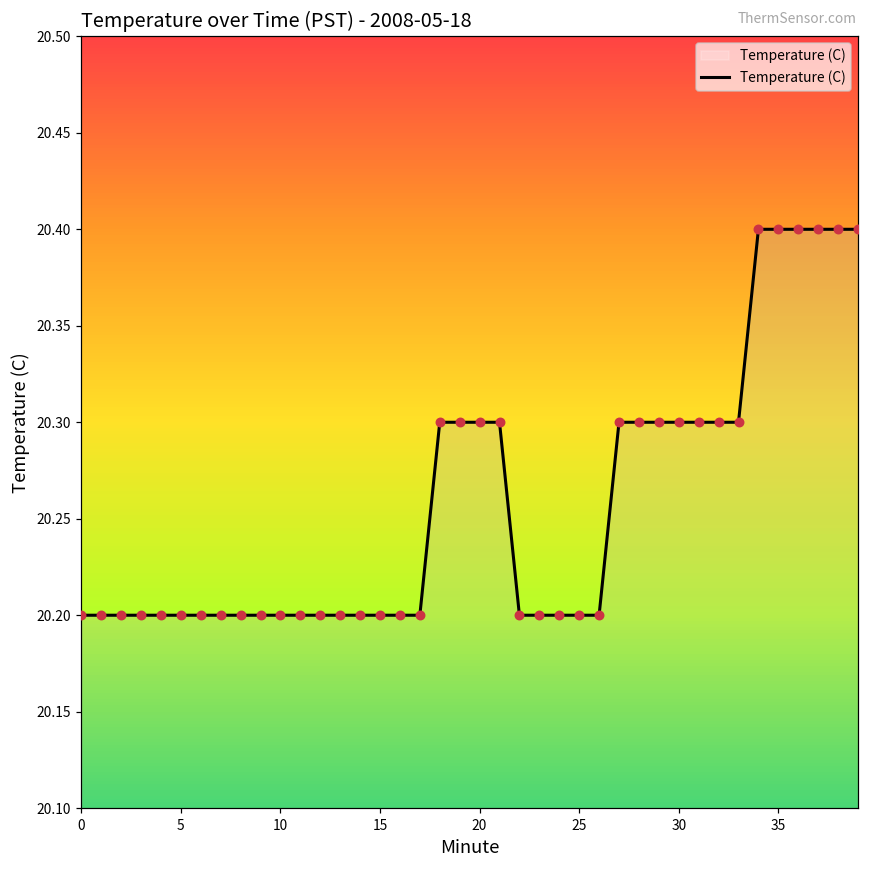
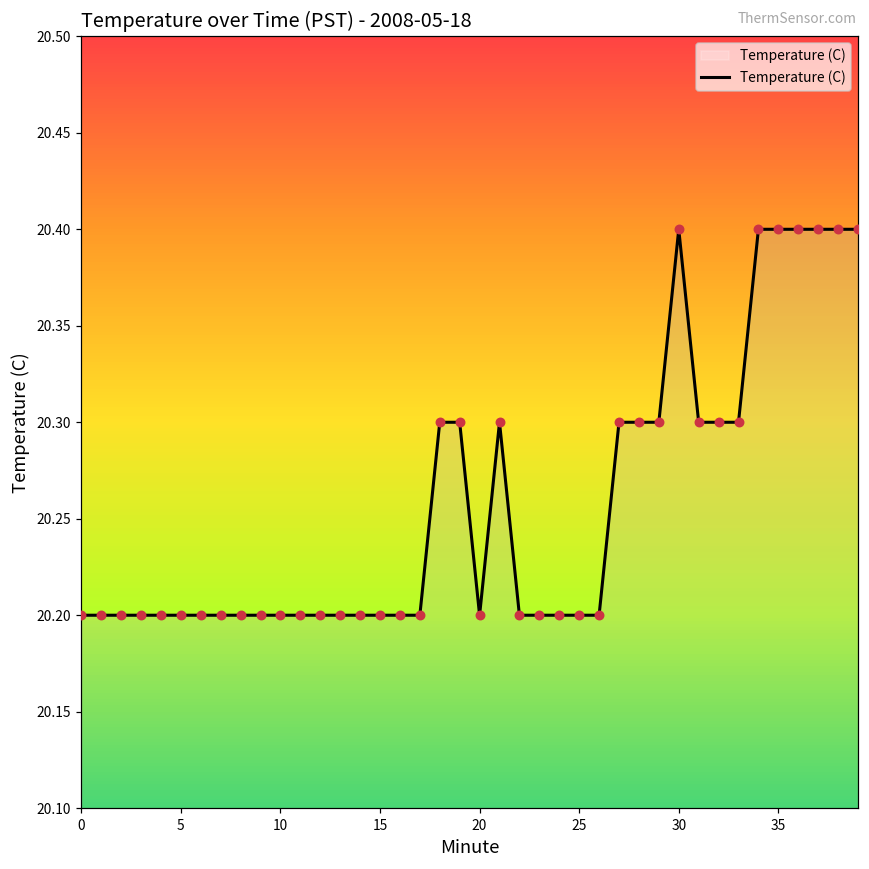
20: 20.3 -> 20.2
30: 20.3 -> 20.4
